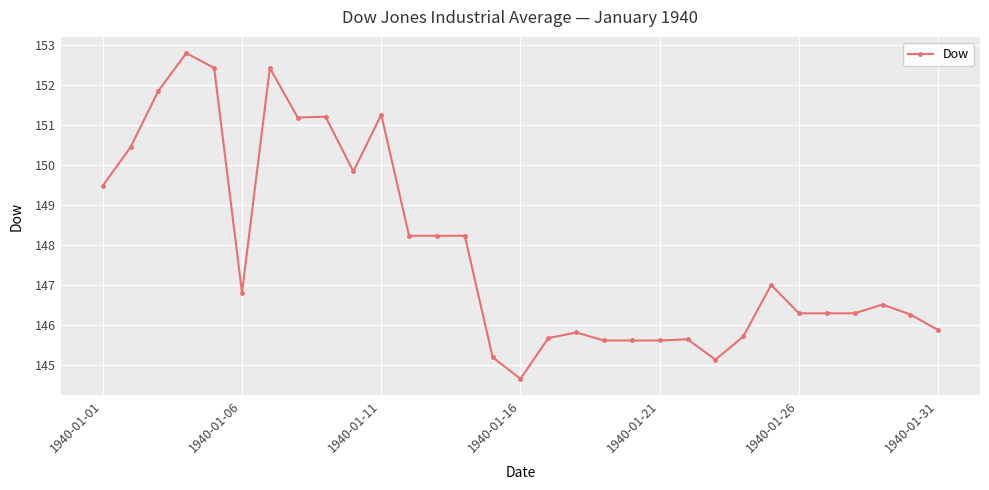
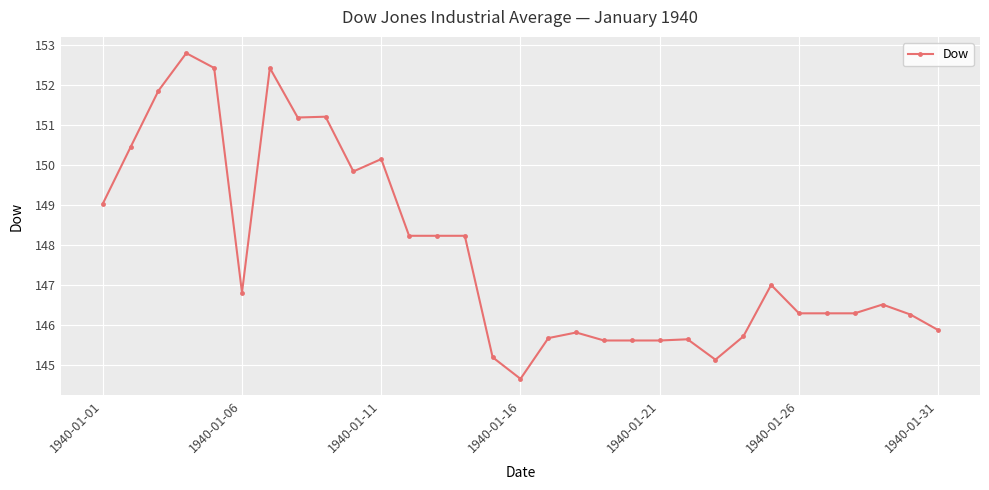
1940-01-01: 149.5 -> 149.0
1940-01-11: 151.3 -> 150.2
